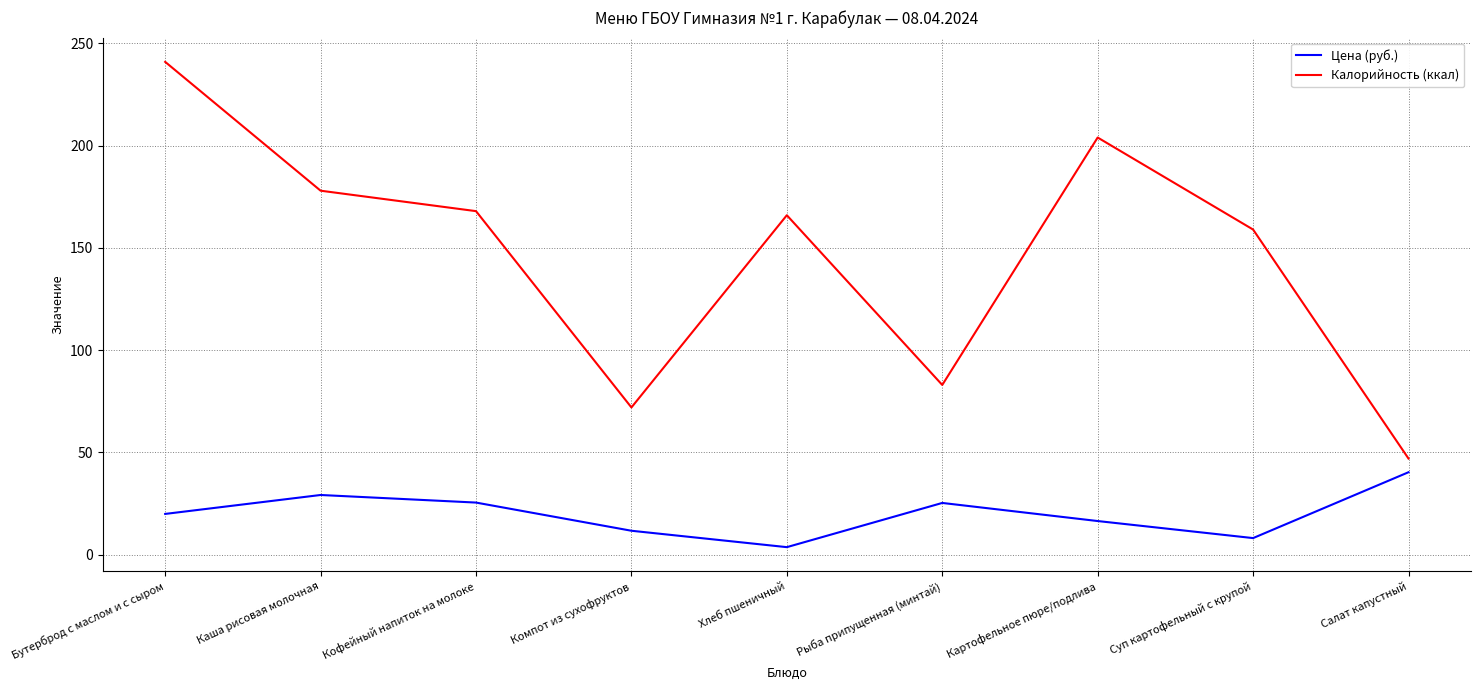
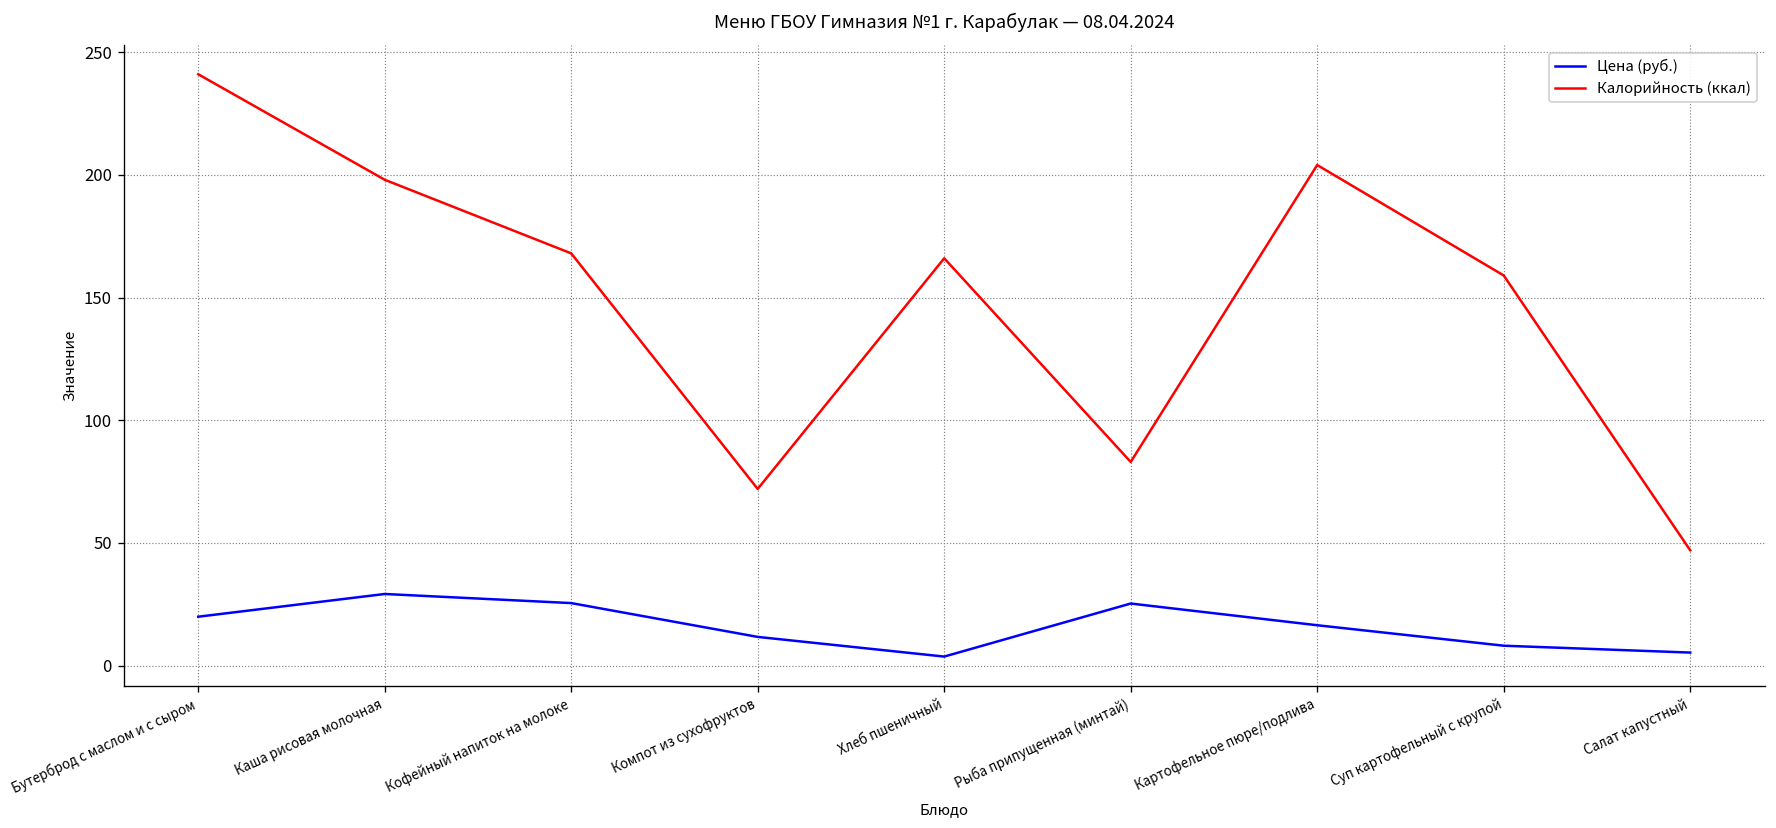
Калорийность (ккал), Каша рисовая молочная: 178 -> 198
Цена (руб.), Салат капустный: 40 -> 5
